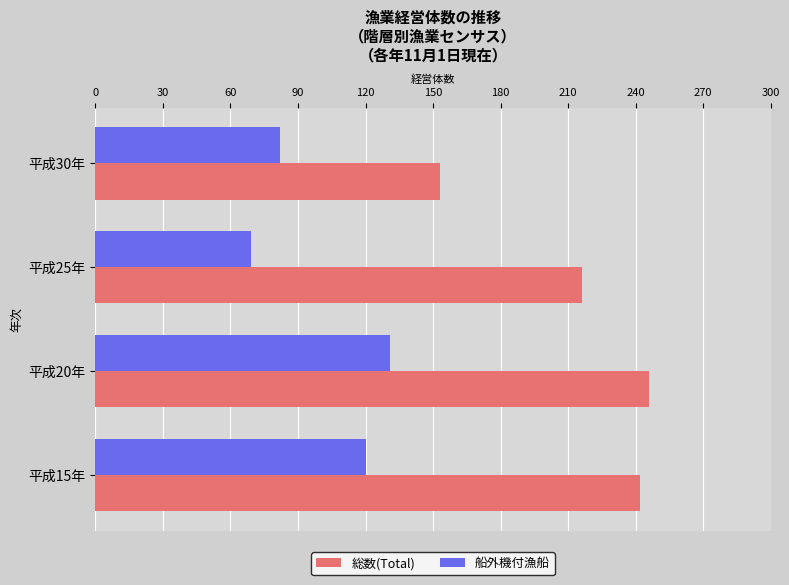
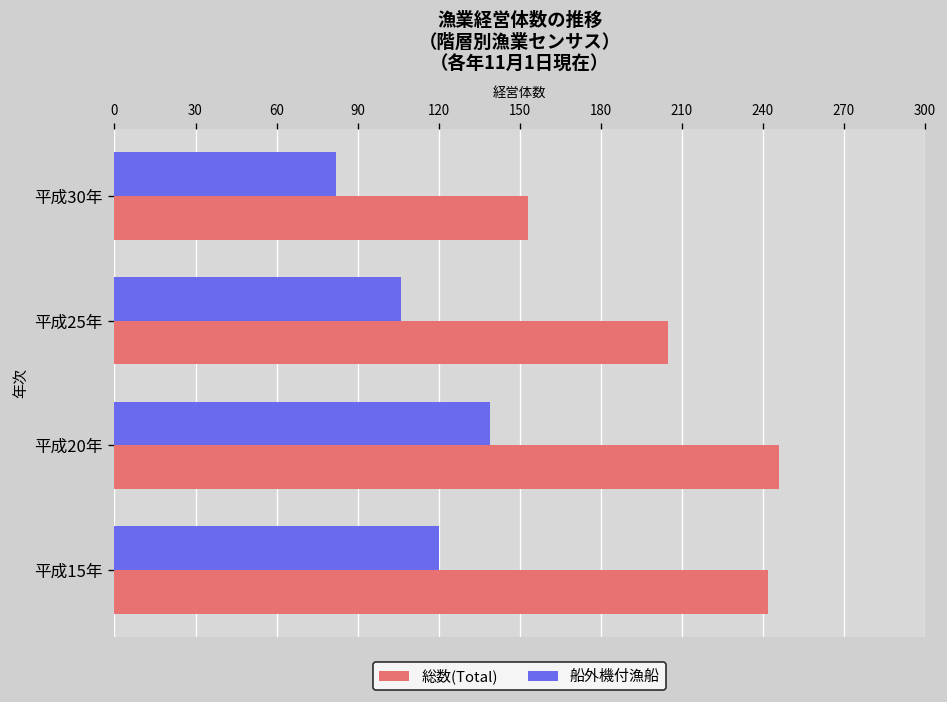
船外機付漁船, 平成25年: 69 -> 106
総数(Total), 平成25年: 216 -> 205
船外機付漁船, 平成20年: 131 -> 139
